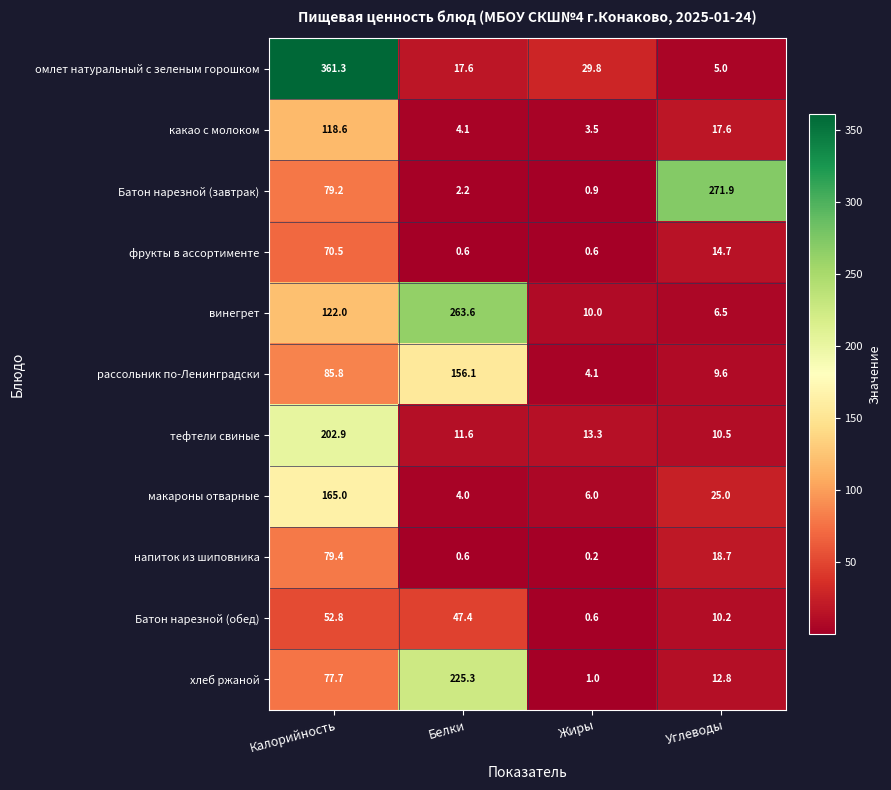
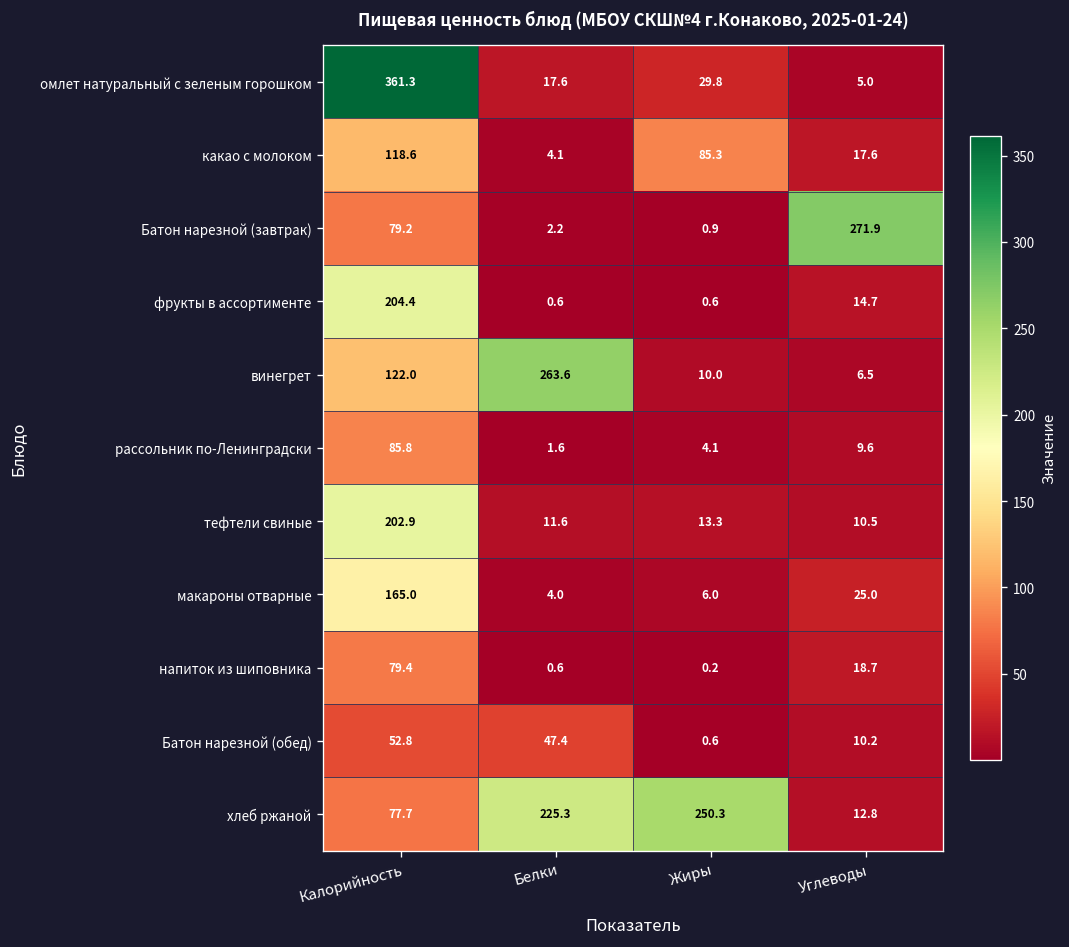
какао с молоком, Жиры: 3.5 -> 85.3
фрукты в ассортименте, Калорийность: 70.5 -> 204.4
рассольник по-Ленинградски, Белки: 156.1 -> 1.6
хлеб ржаной, Жиры: 1.0 -> 250.3
